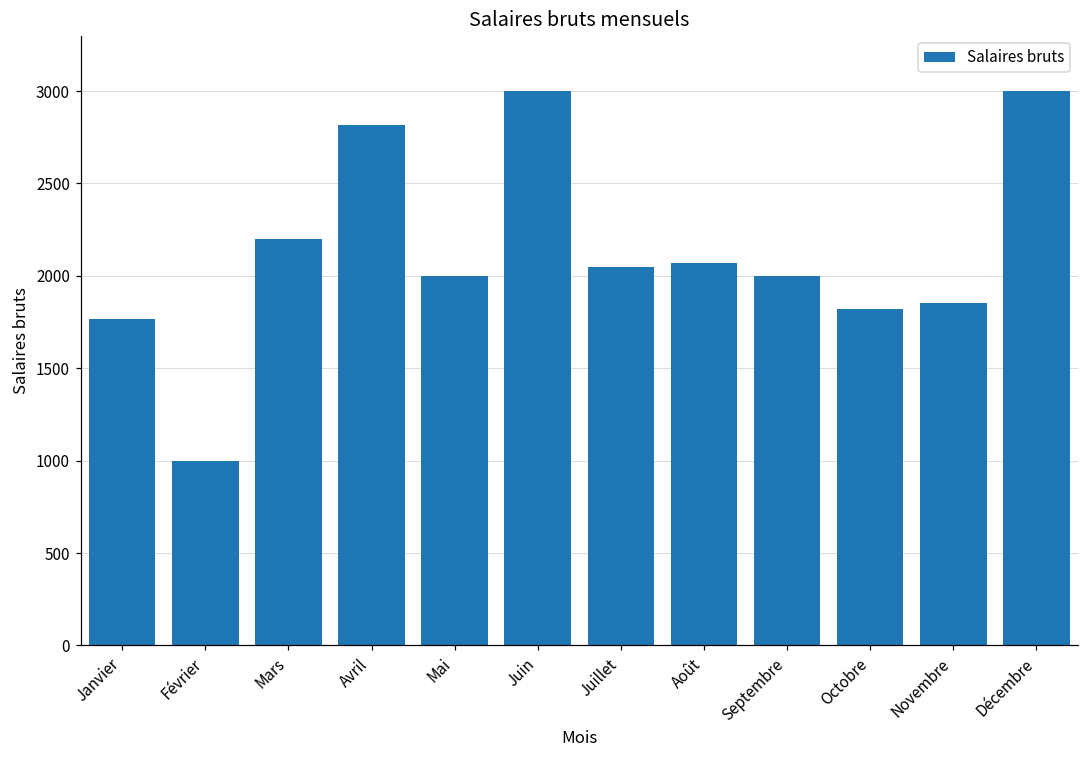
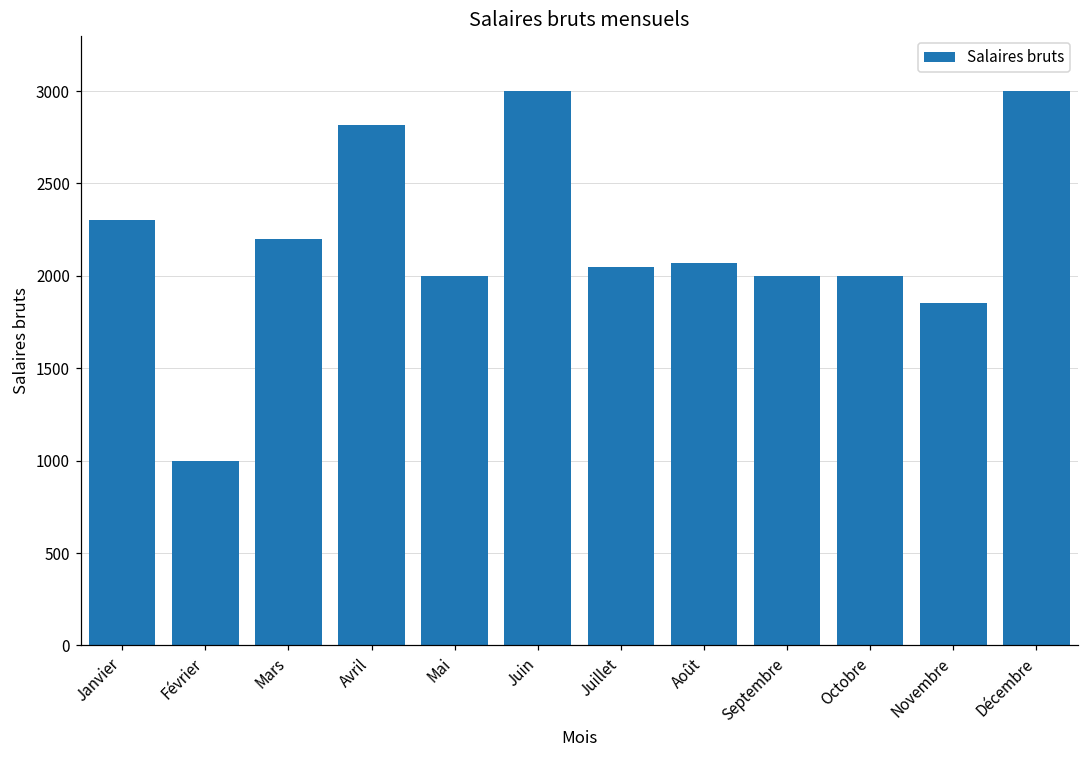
Janvier: 1760 -> 2300
Octobre: 1820 -> 2000
